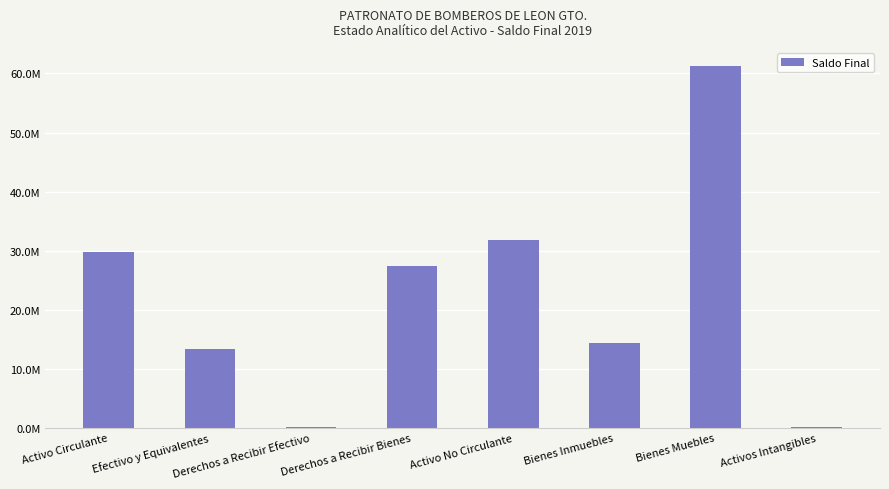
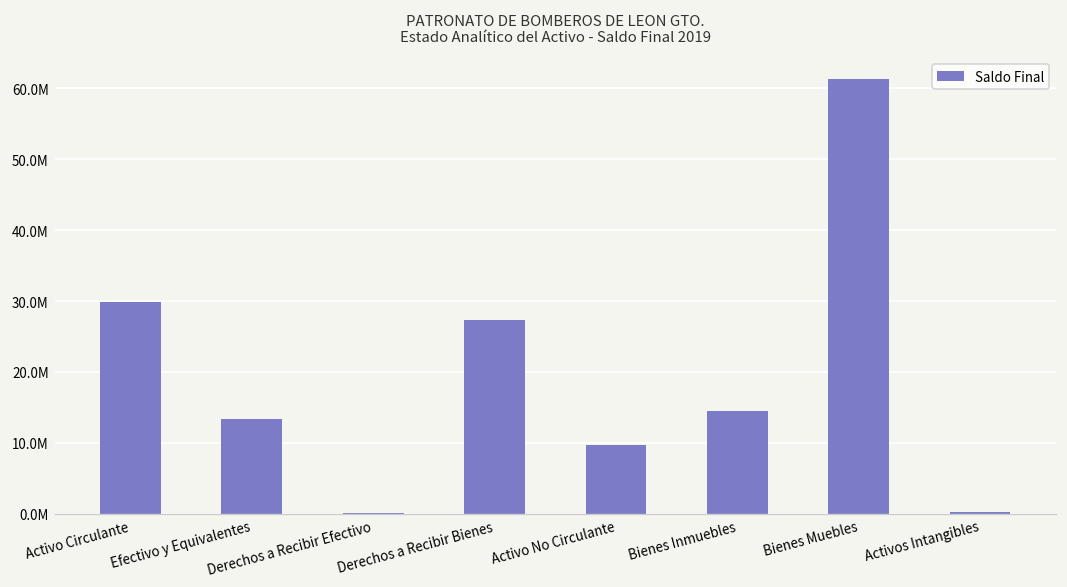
Activo No Circulante: 32000000 -> 10000000
